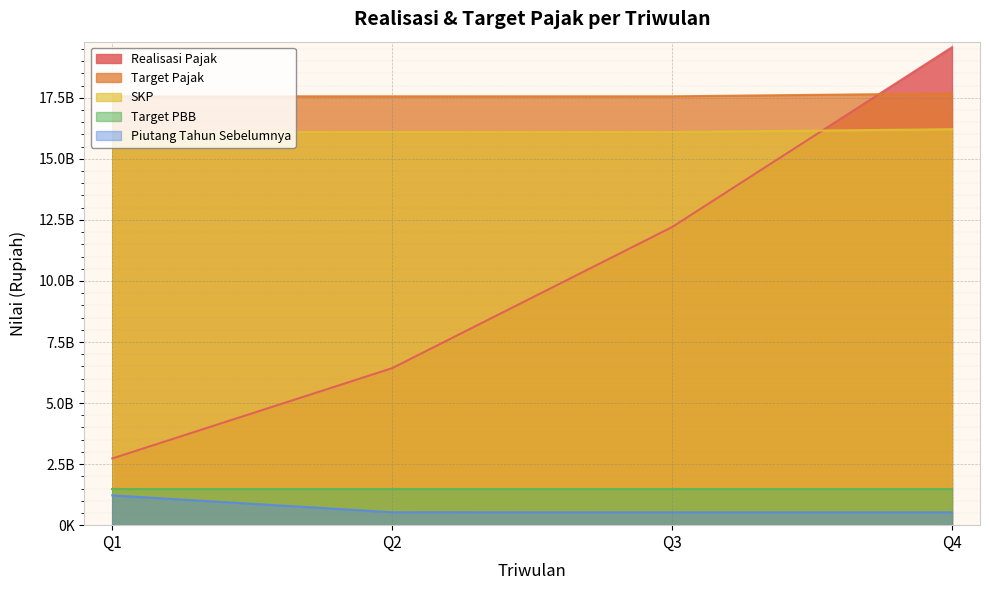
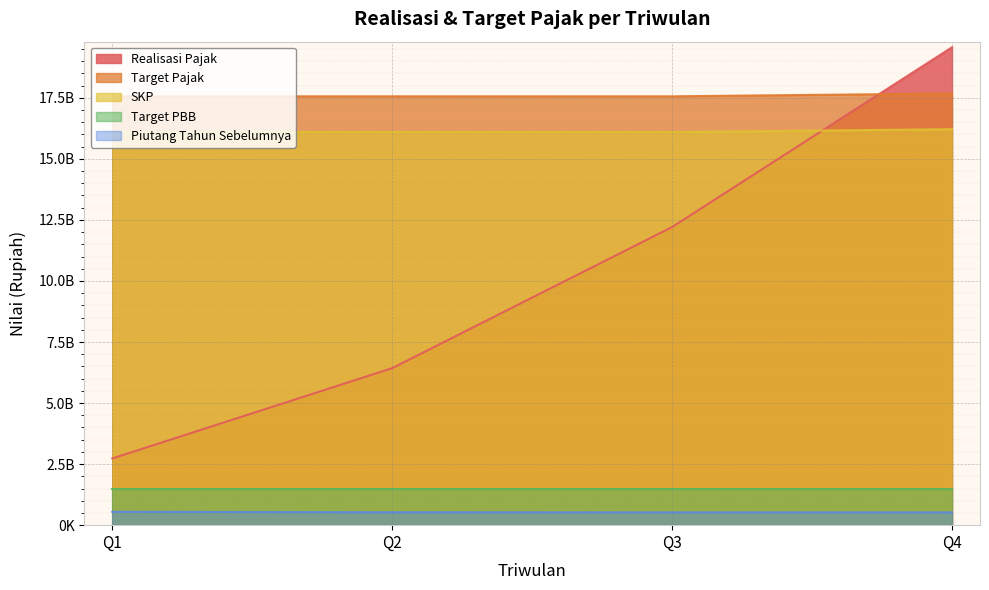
Piutang Tahun Sebelumnya, Q1: 1200000000 -> 500000000
